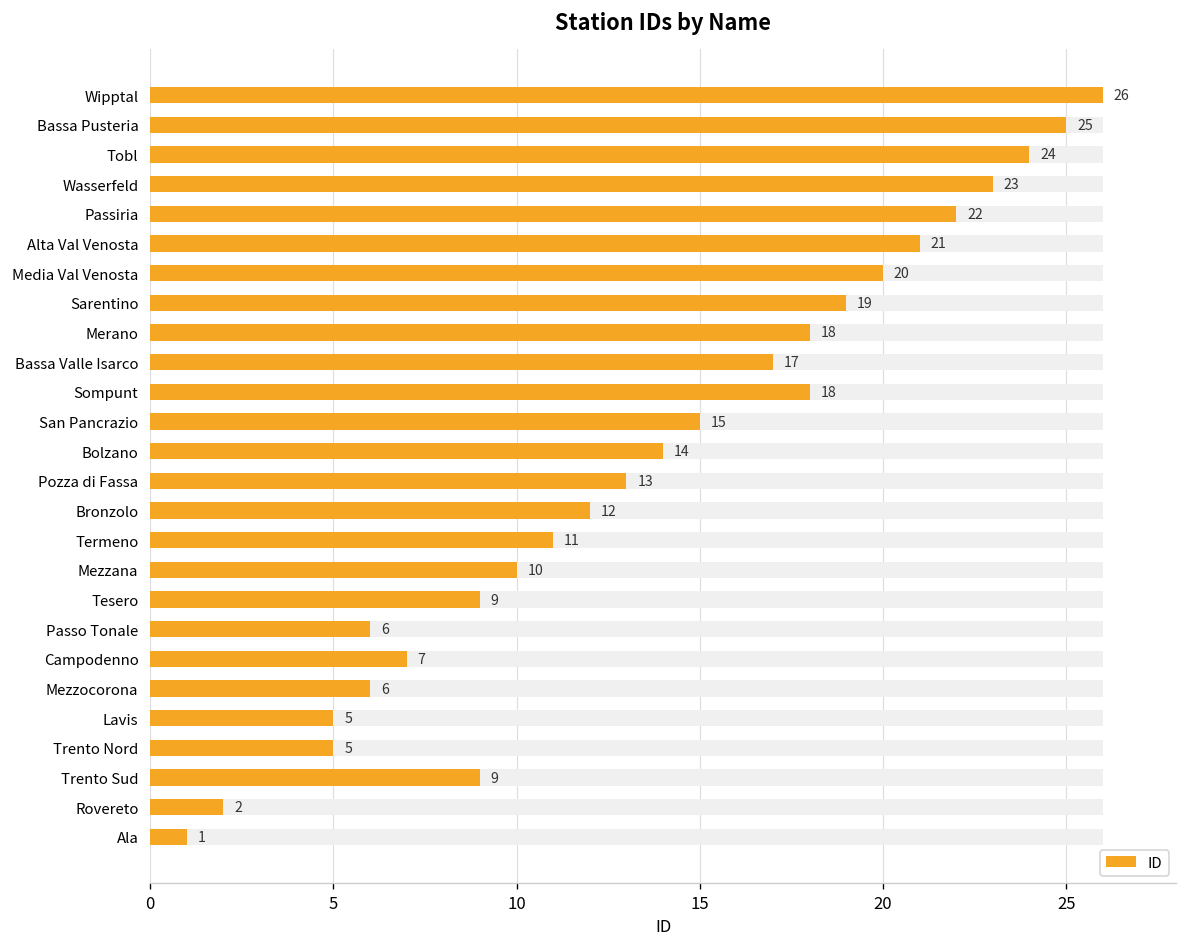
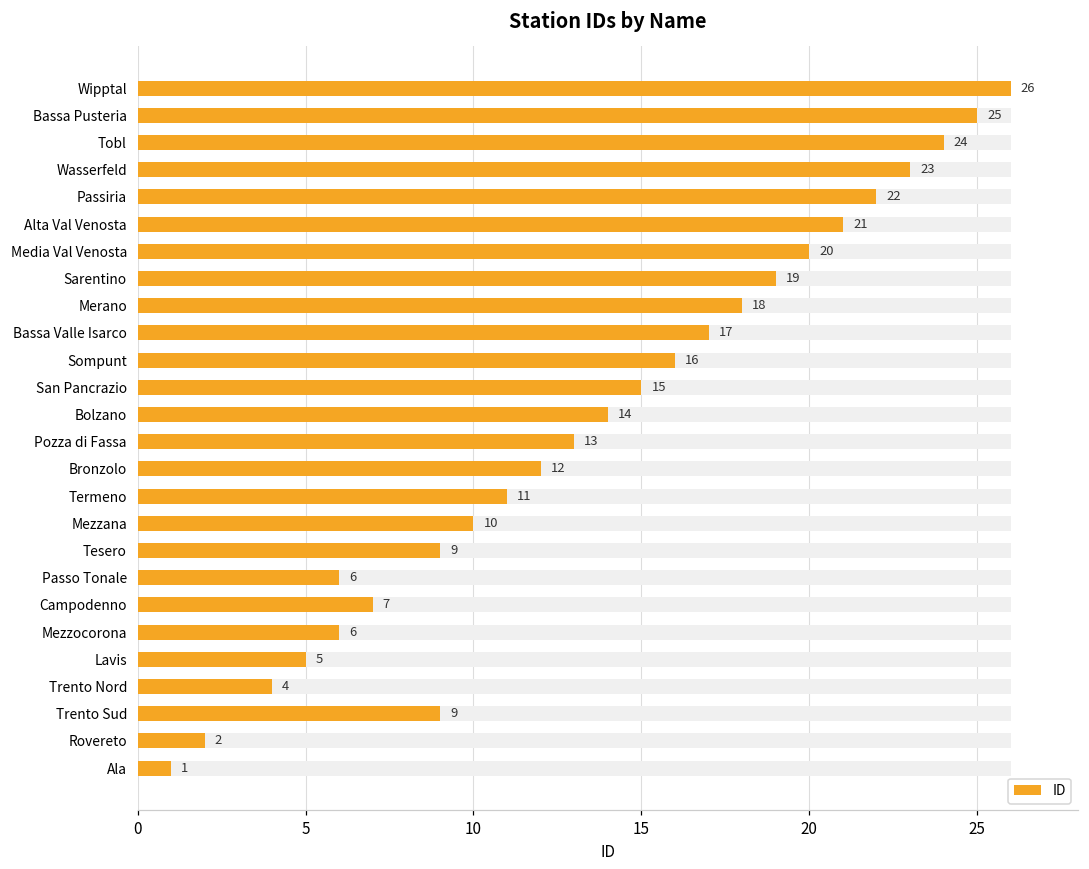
ID, Sompunt: 18 -> 16
ID, Trento Nord: 5 -> 4
